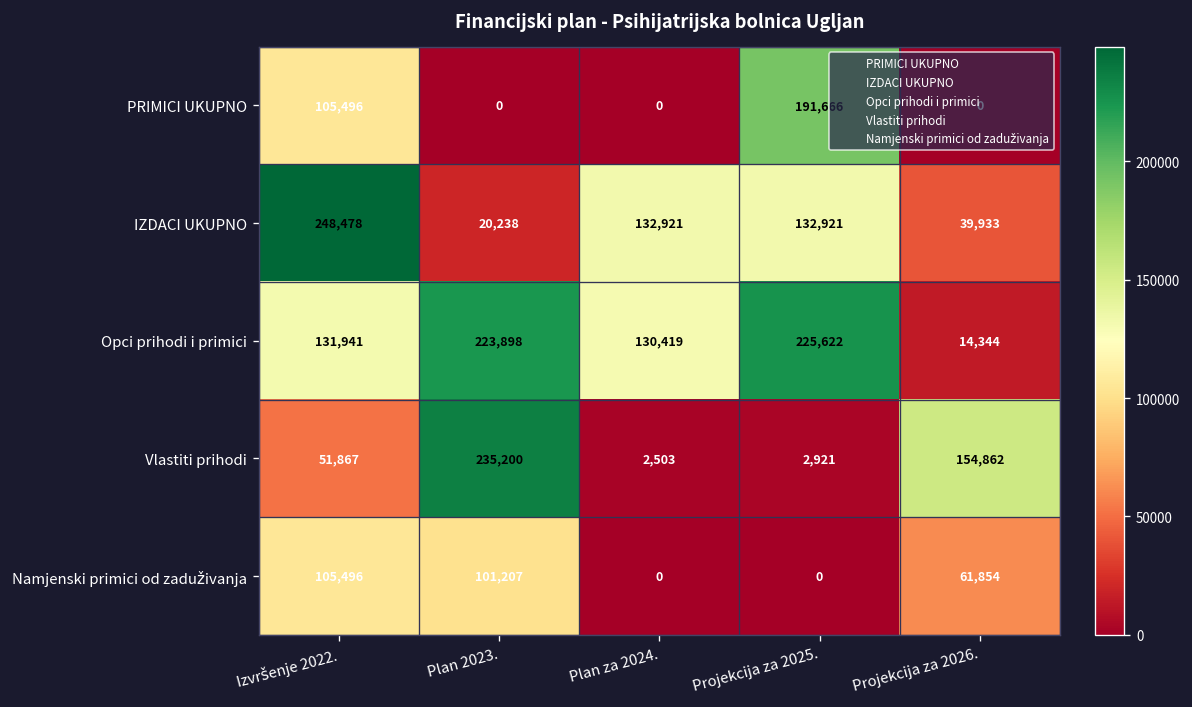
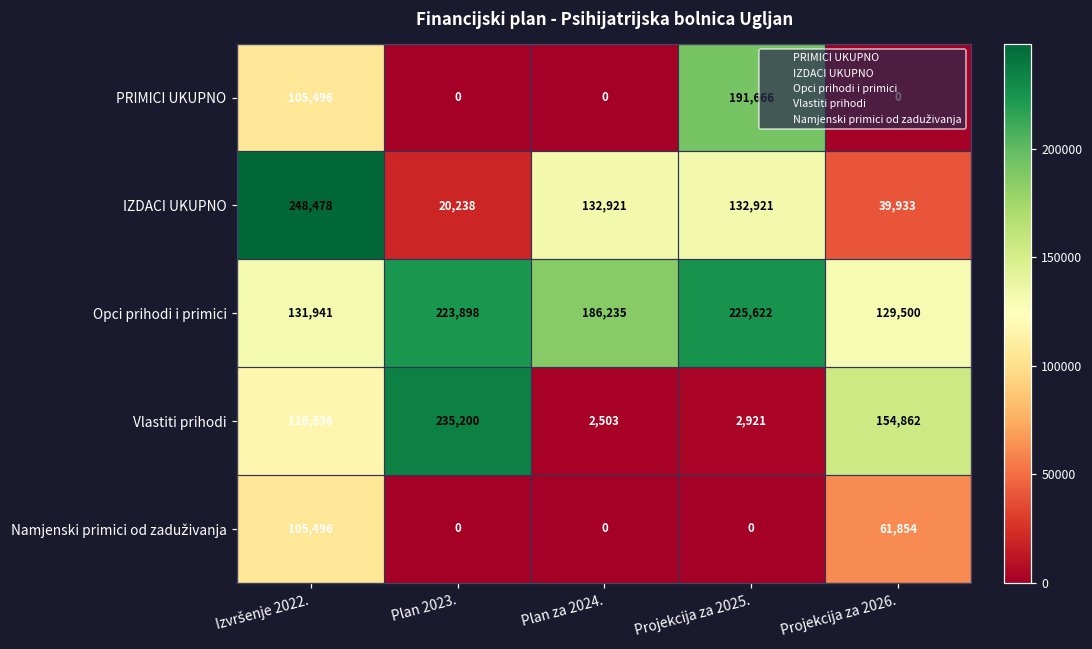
Opci prihodi i primici, Plan za 2024.: 130,419 -> 186,235
Opci prihodi i primici, Projekcija za 2026.: 14,344 -> 129,500
Vlastiti prihodi, Izvršenje 2022.: 51,867 -> 116,536
Namjenski primici od zaduživanja, Plan 2023.: 101,207 -> 0
